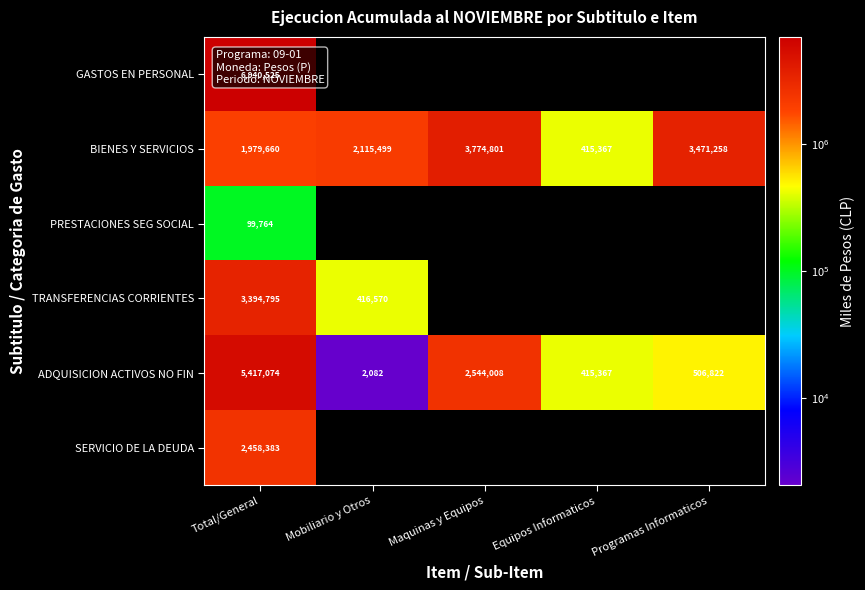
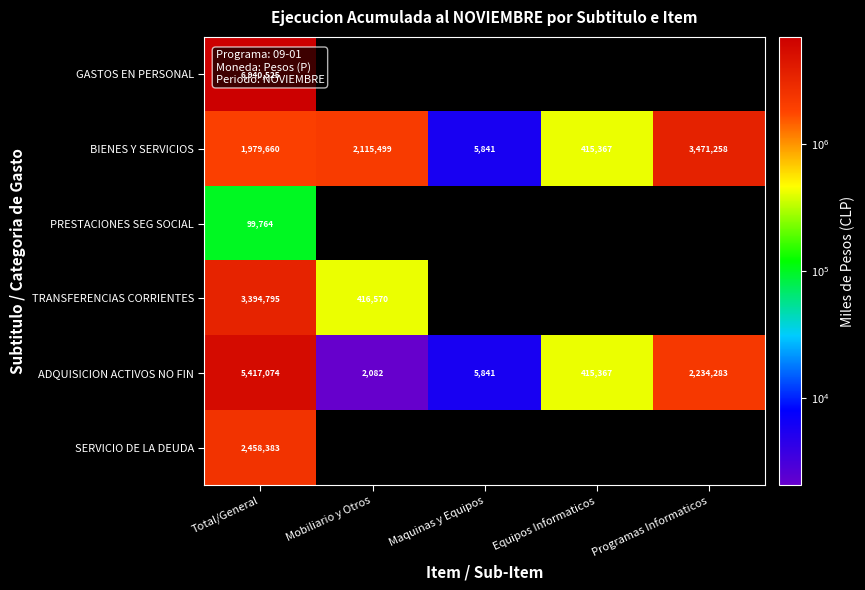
BIENES Y SERVICIOS, Maquinas y Equipos: 3,774,801 -> 5,841
ADQUISICION ACTIVOS NO FIN, Maquinas y Equipos: 2,544,008 -> 5,841
ADQUISICION ACTIVOS NO FIN, Programas Informaticos: 506,822 -> 2,234,283
